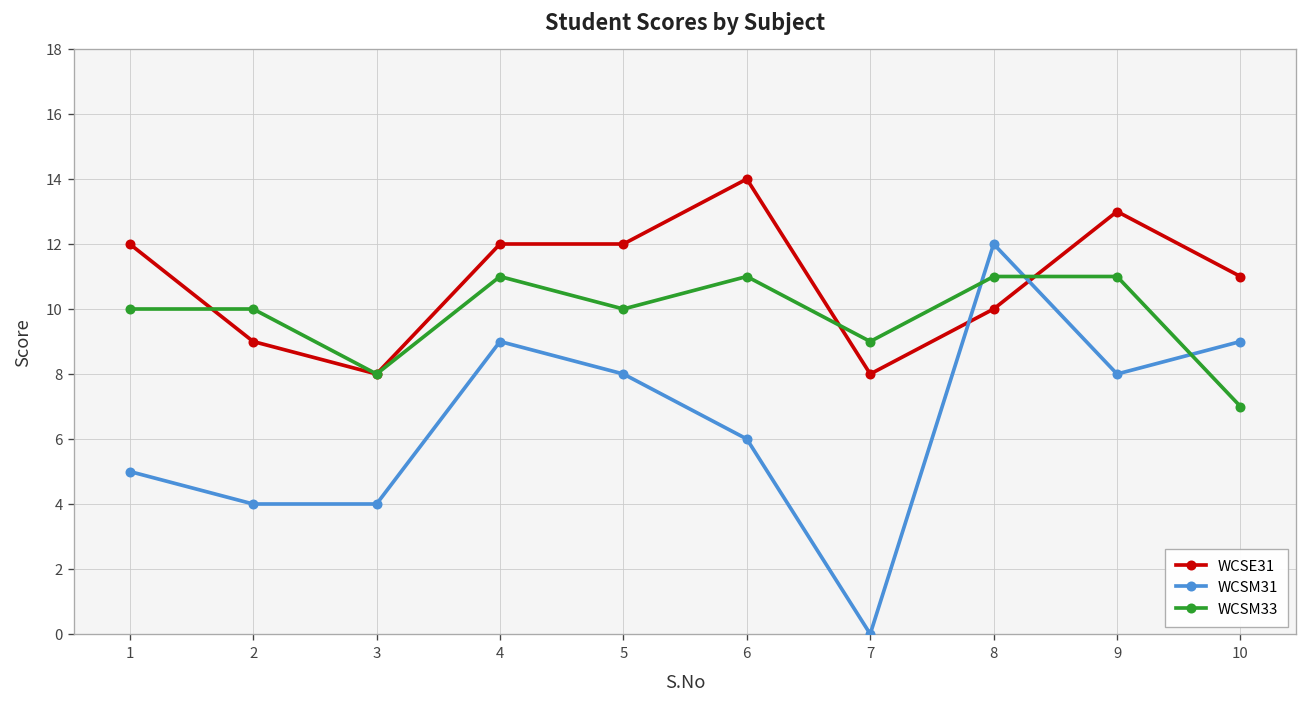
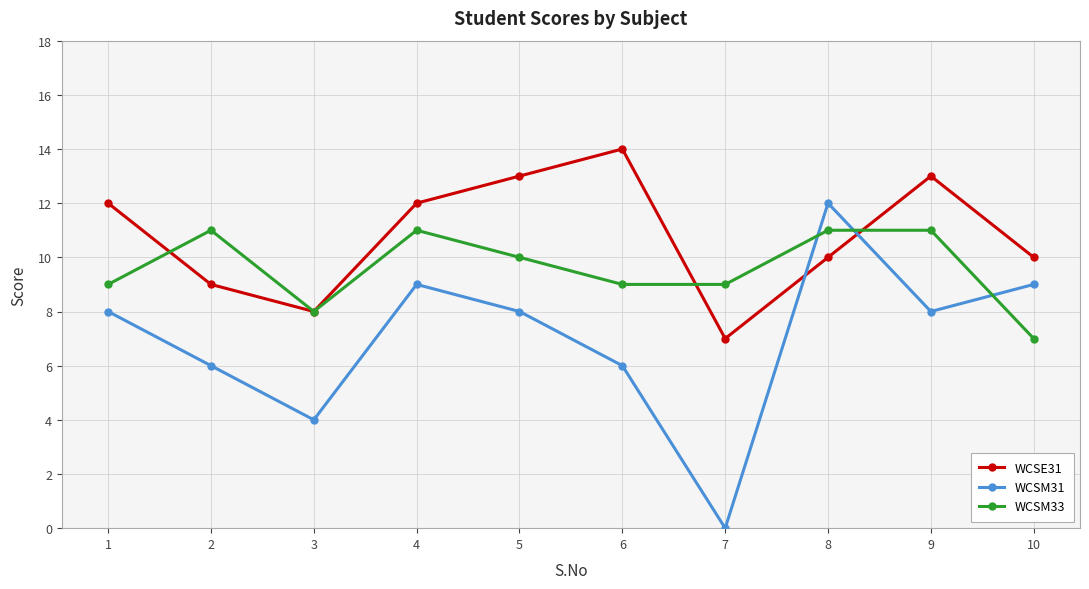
WCSM31, 1: 5 -> 8
WCSM33, 1: 10 -> 9
WCSM31, 2: 4 -> 6
WCSM33, 2: 10 -> 11
WCSE31, 5: 12 -> 13
WCSM33, 6: 11 -> 9
WCSE31, 7: 8 -> 7
WCSE31, 10: 11 -> 10
